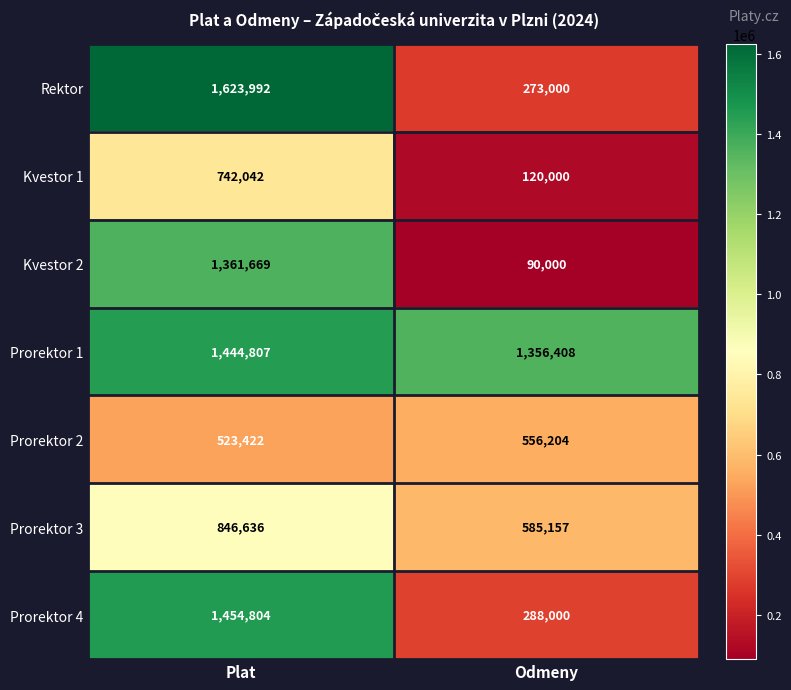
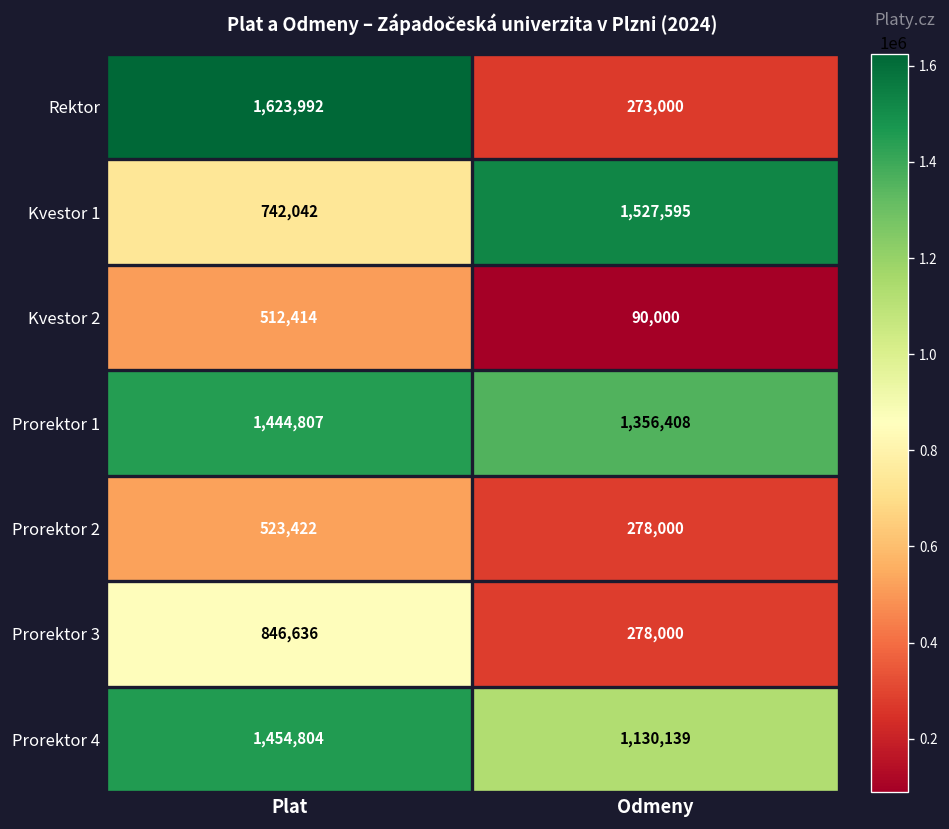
Kvestor 1, Odmeny: 120,000 -> 1,527,595
Kvestor 2, Plat: 1,361,669 -> 512,414
Prorektor 2, Odmeny: 556,204 -> 278,000
Prorektor 3, Odmeny: 585,157 -> 278,000
Prorektor 4, Odmeny: 288,000 -> 1,130,139
